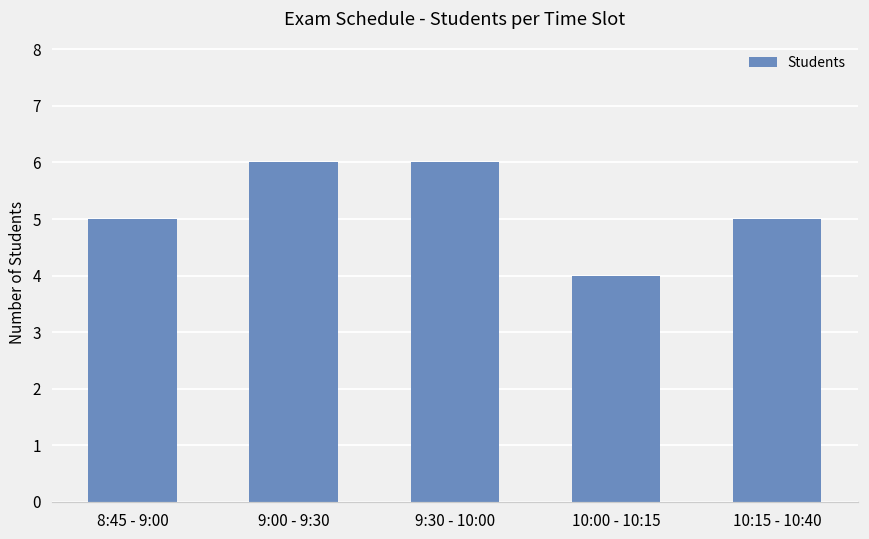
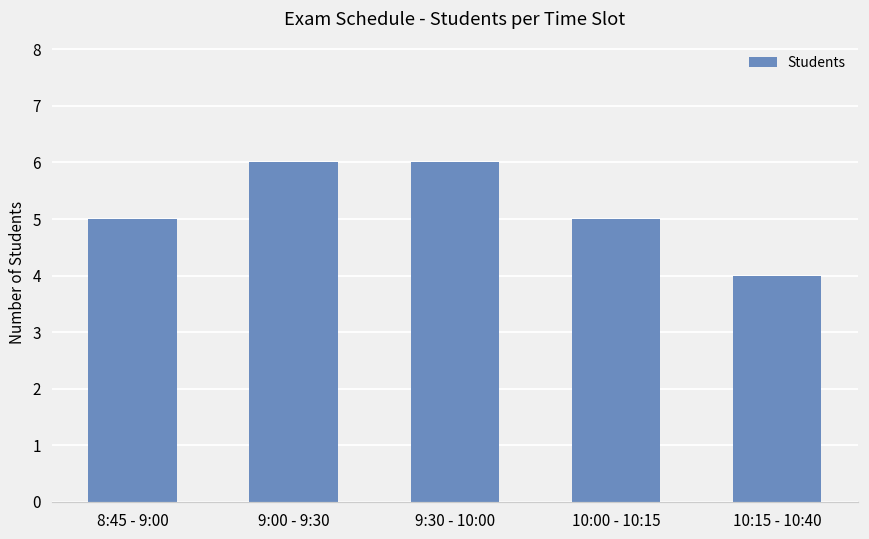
10:00 - 10:15: 4 -> 5
10:15 - 10:40: 5 -> 4
